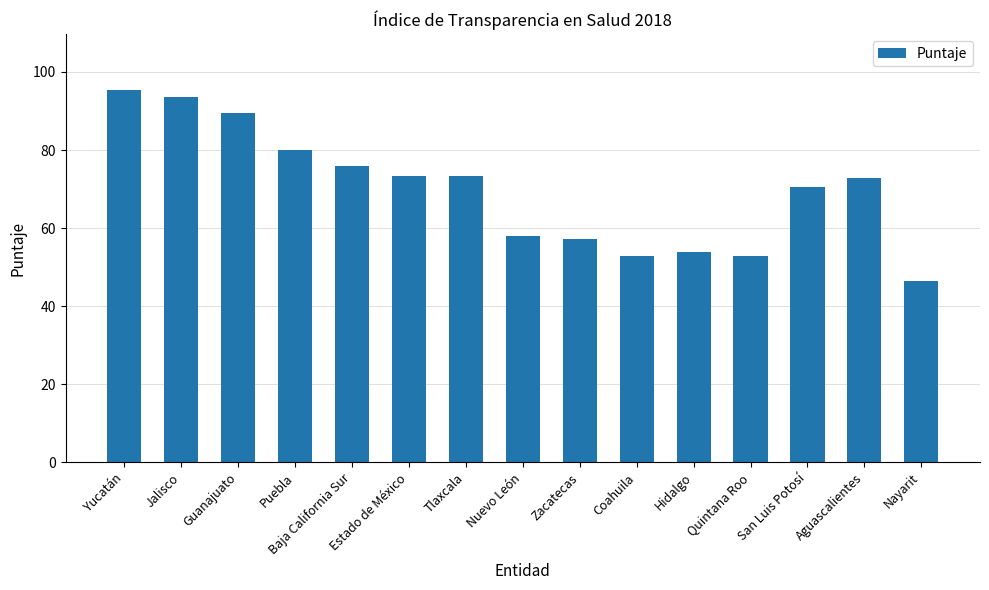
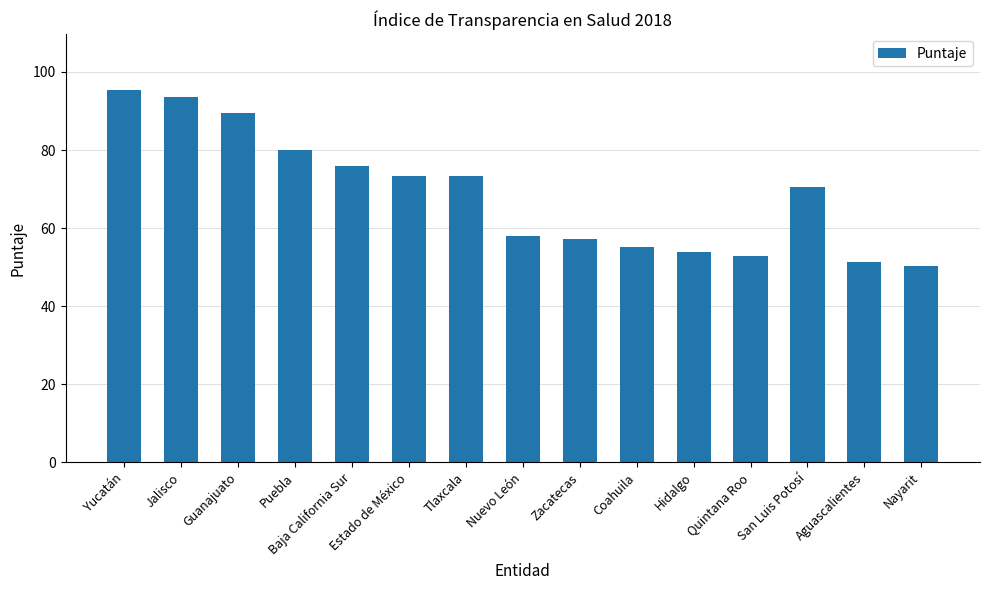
Coahuila: 53 -> 55
Aguascalientes: 73 -> 51
Nayarit: 46 -> 50
